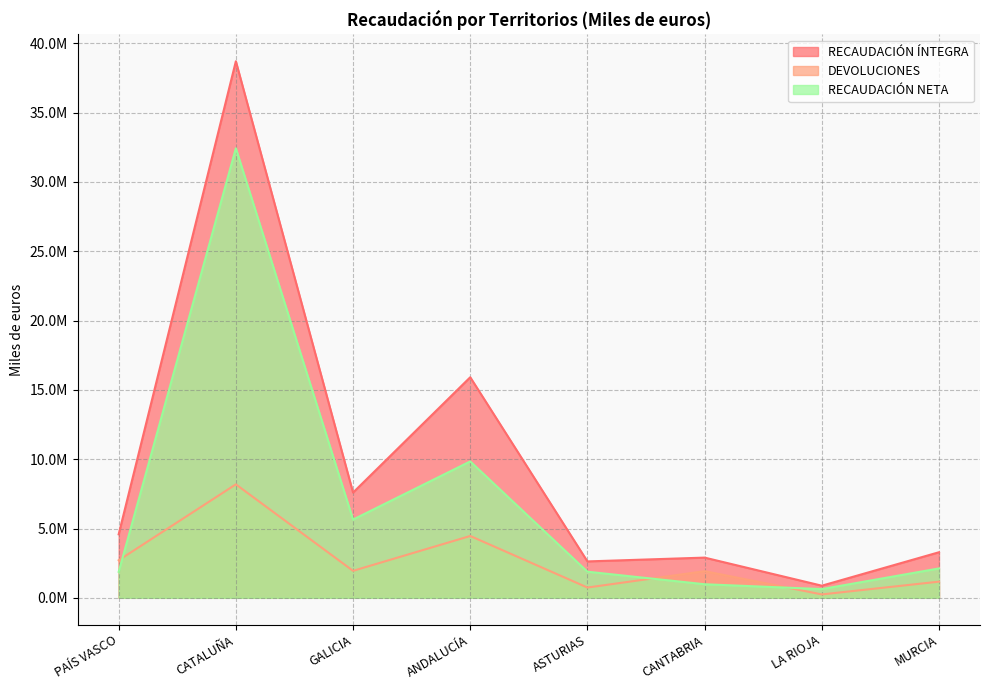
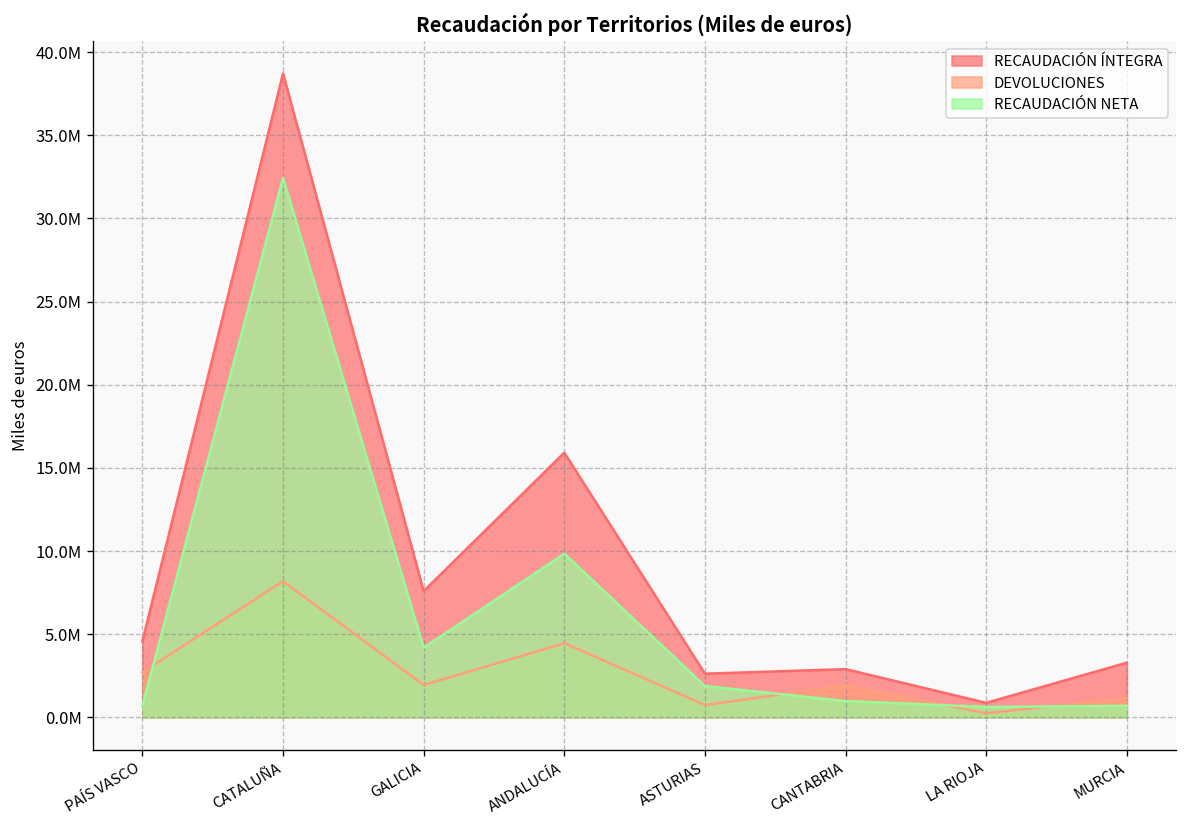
RECAUDACIÓN NETA, PAÍS VASCO: 1900000 -> 700000
RECAUDACIÓN NETA, GALICIA: 5600000 -> 4200000
RECAUDACIÓN NETA, MURCIA: 2100000 -> 700000
